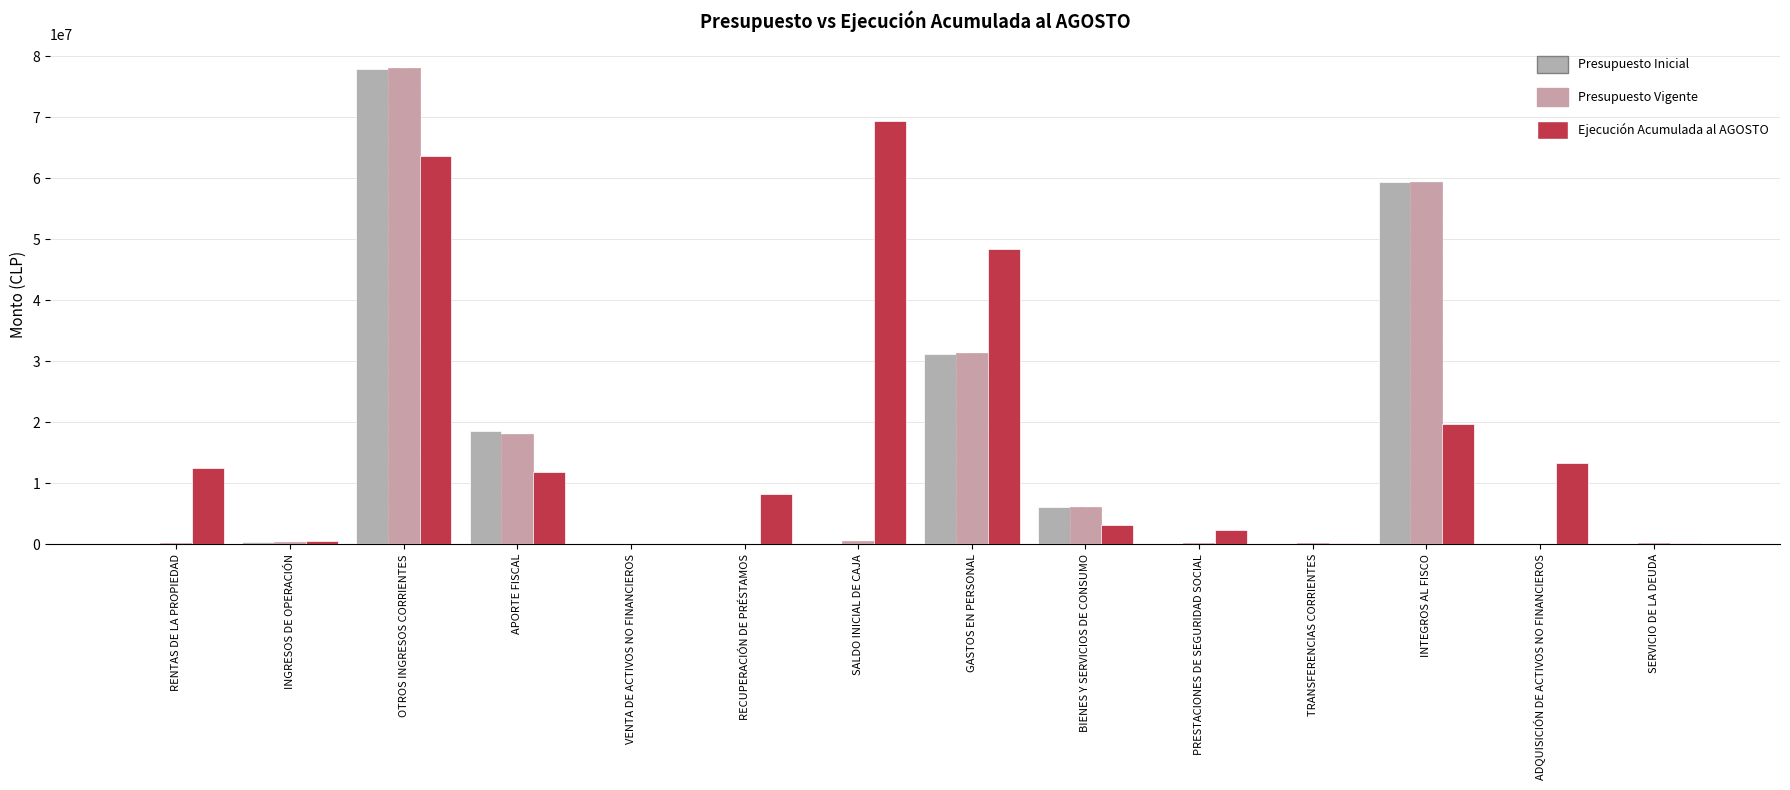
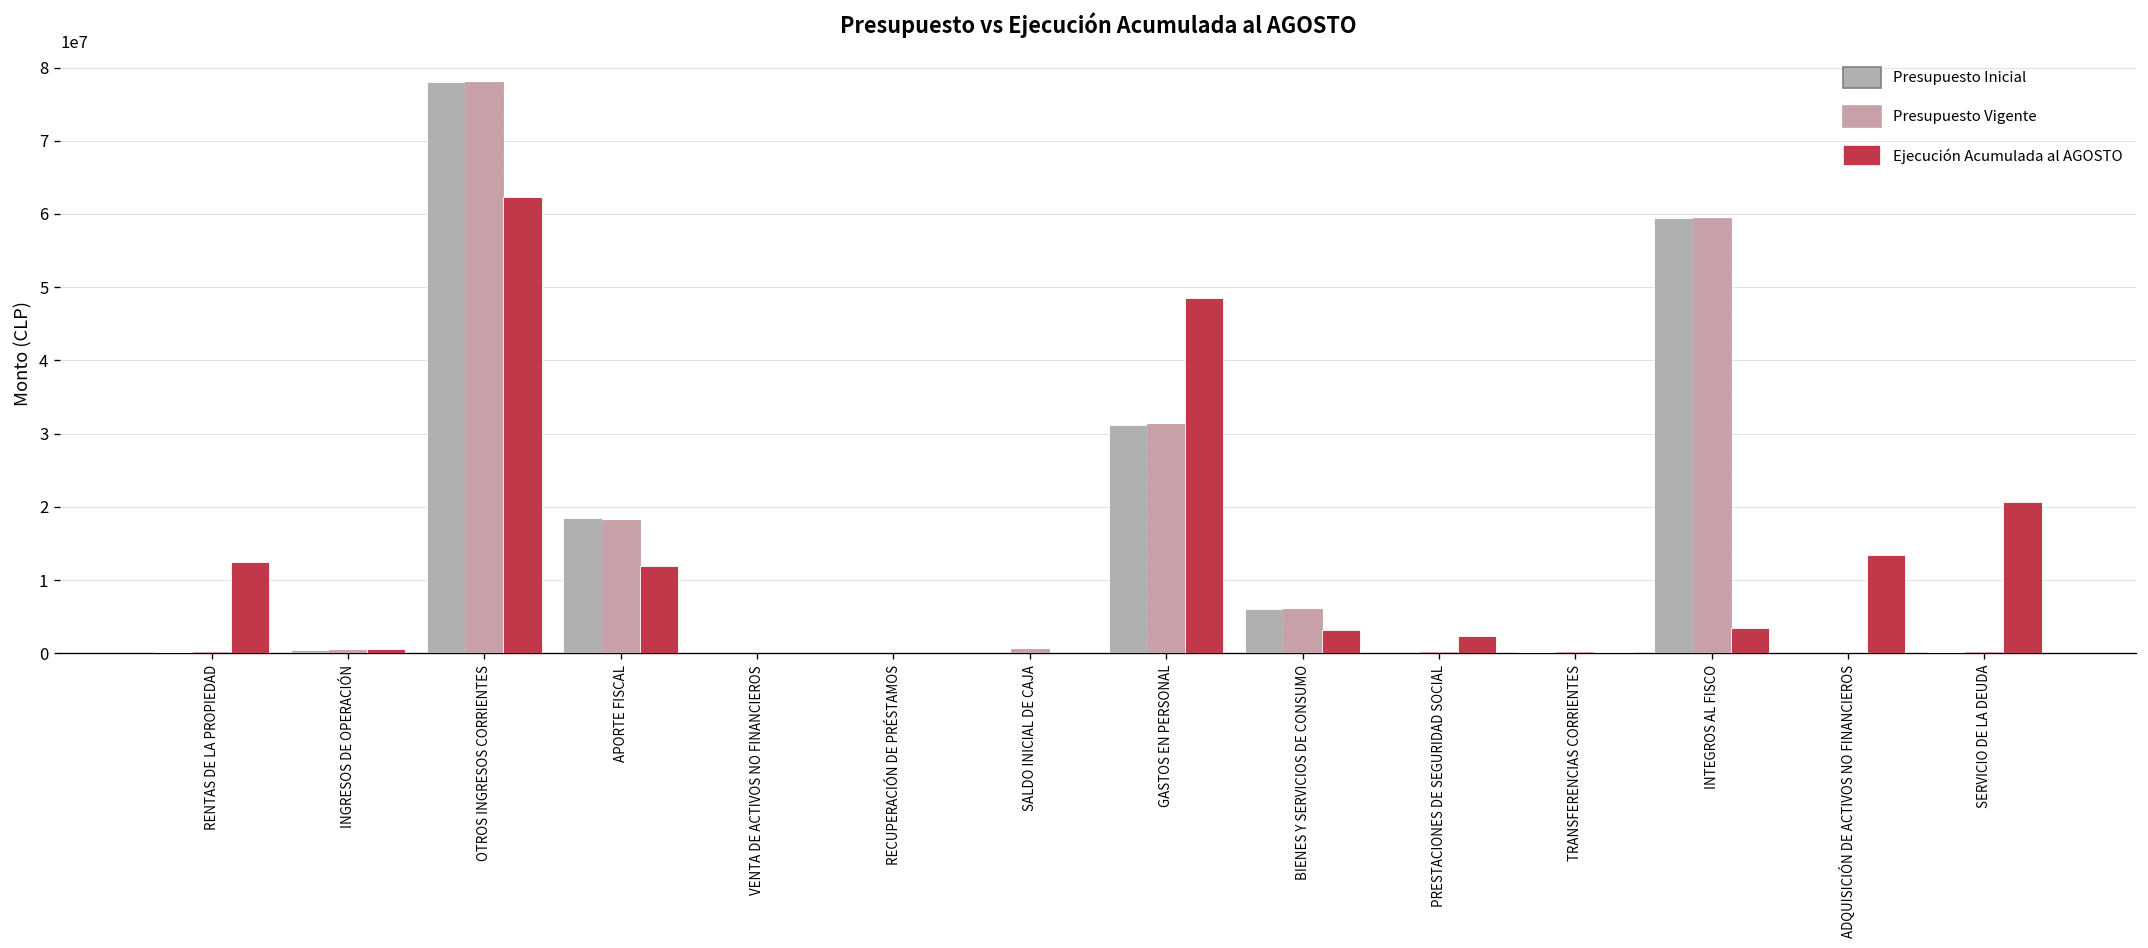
Ejecución Acumulada al AGOSTO, OTROS INGRESOS CORRIENTES: 64000000 -> 62000000
Ejecución Acumulada al AGOSTO, RECUPERACIÓN DE PRÉSTAMOS: 8000000 -> 0
Ejecución Acumulada al AGOSTO, SALDO INICIAL DE CAJA: 69000000 -> 0
Ejecución Acumulada al AGOSTO, INTEGROS AL FISCO: 20000000 -> 3000000
Ejecución Acumulada al AGOSTO, SERVICIO DE LA DEUDA: 0 -> 21000000
